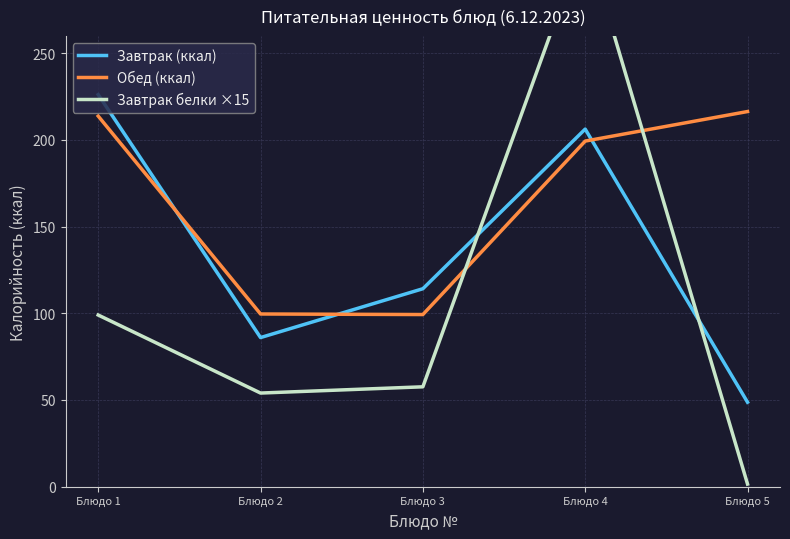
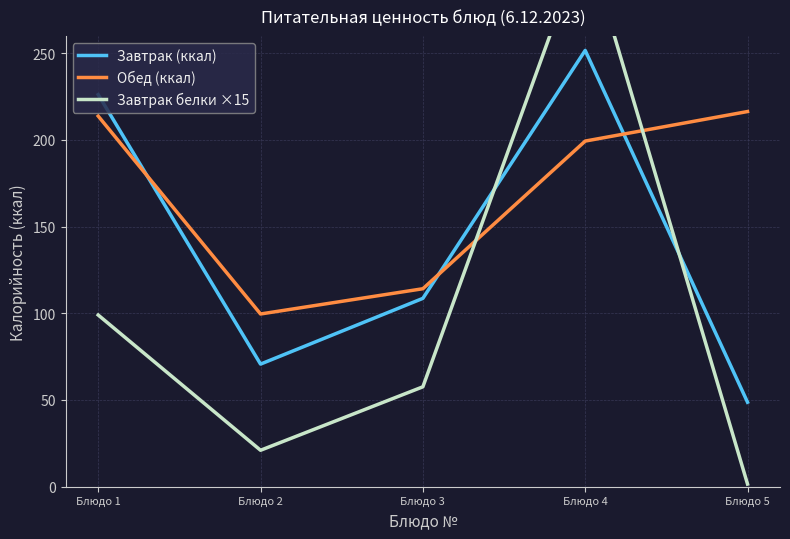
Завтрак (ккал), Блюдо 2: 86 -> 71
Завтрак белки ×15, Блюдо 2: 54 -> 21
Завтрак (ккал), Блюдо 3: 114 -> 109
Обед (ккал), Блюдо 3: 99 -> 114
Завтрак (ккал), Блюдо 4: 206 -> 252
